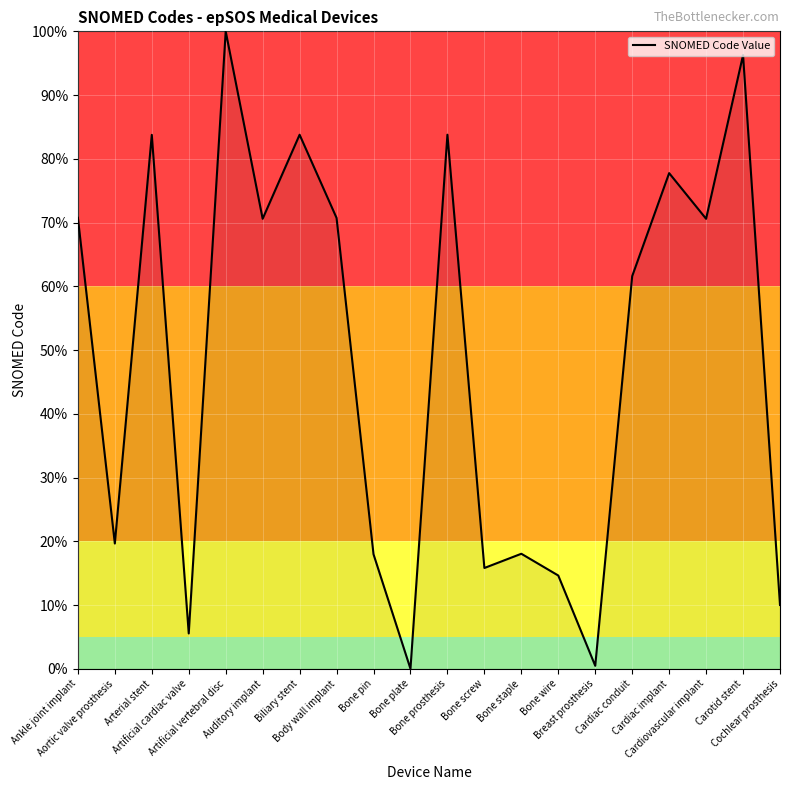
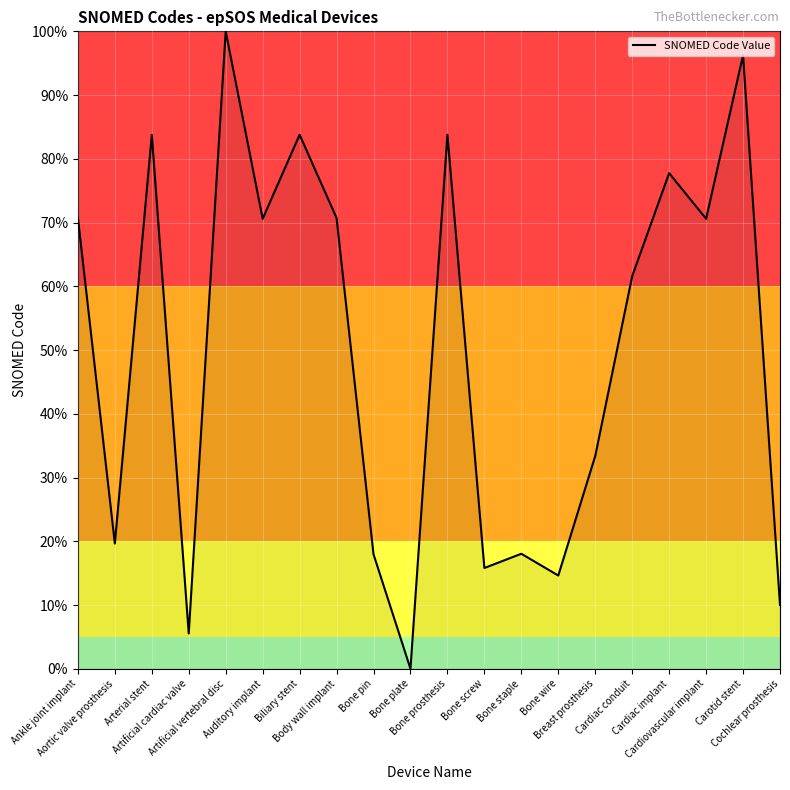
Breast prosthesis: 0% -> 33%
